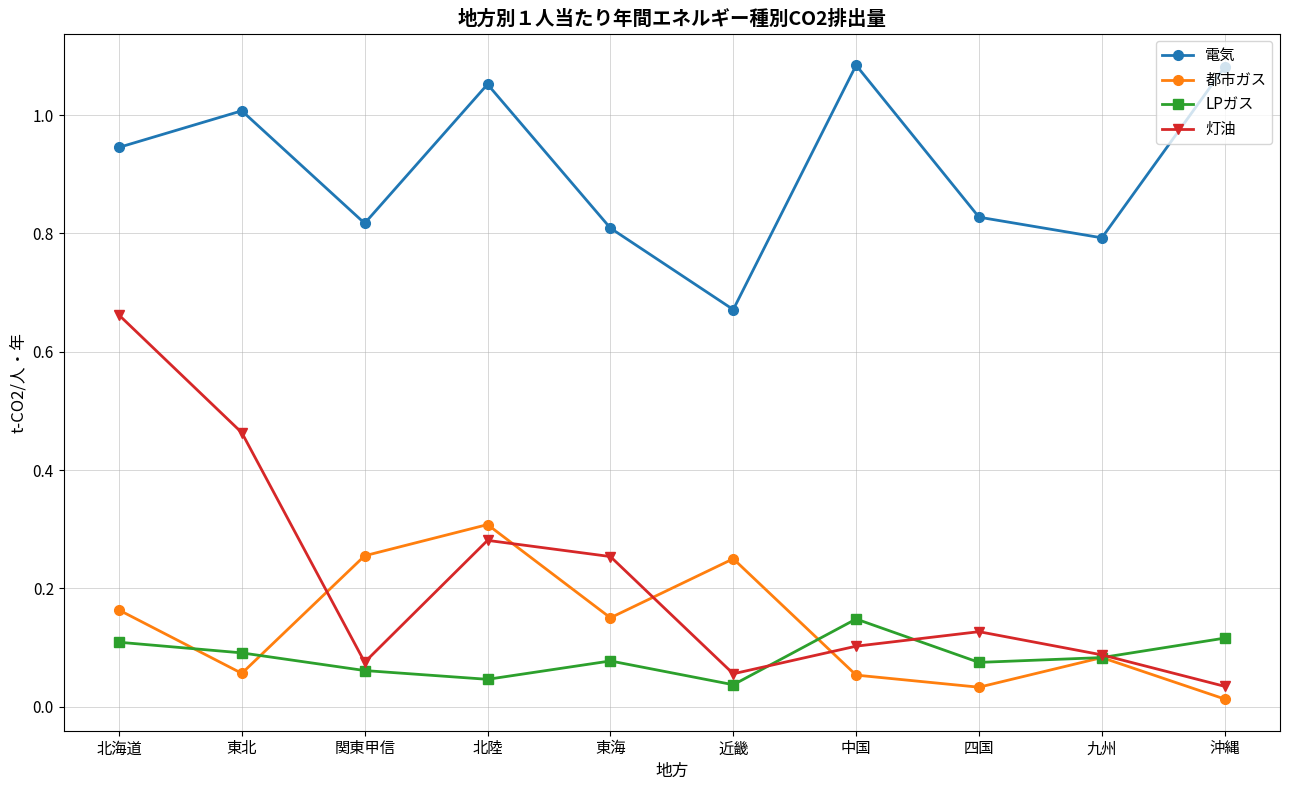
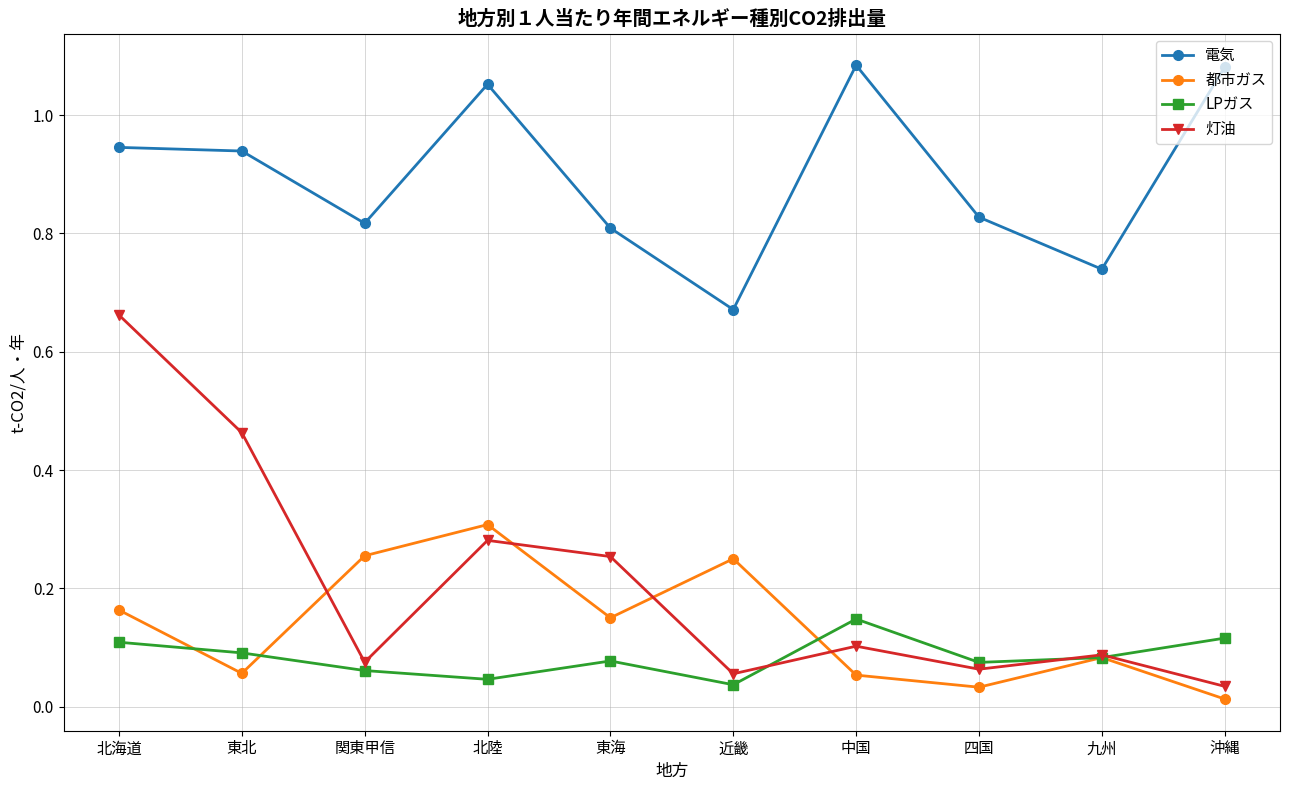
電気, 東北: 1.01 -> 0.94
灯油, 四国: 0.13 -> 0.06
電気, 九州: 0.79 -> 0.74
